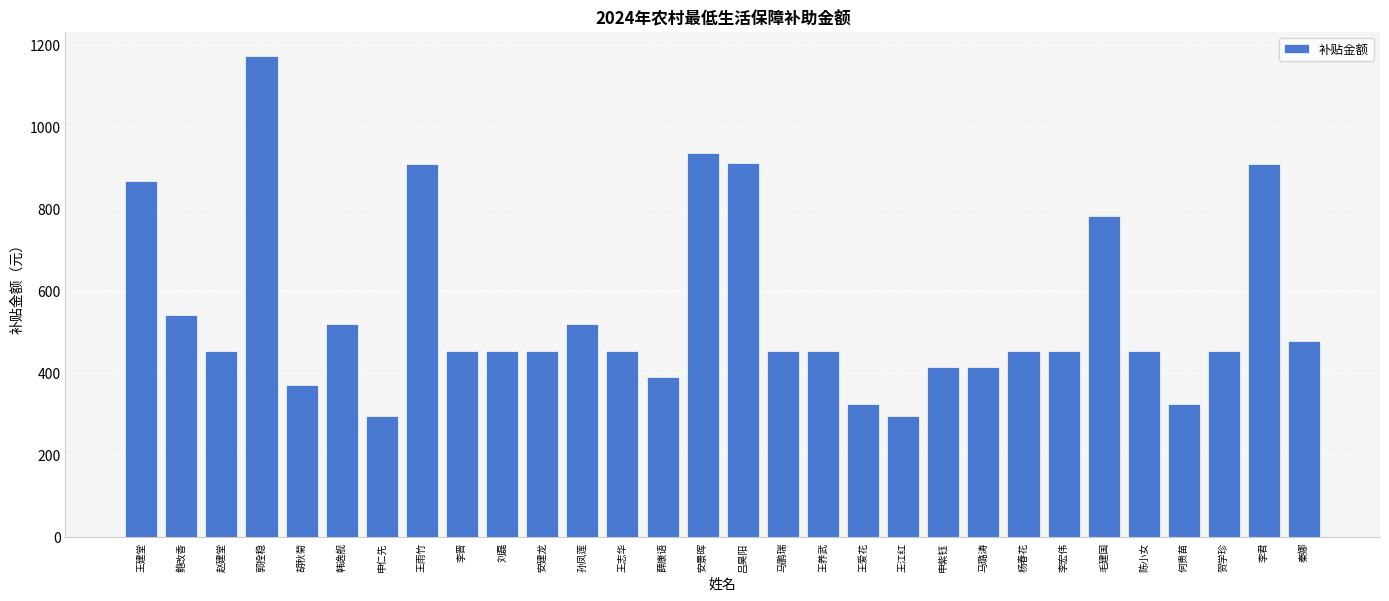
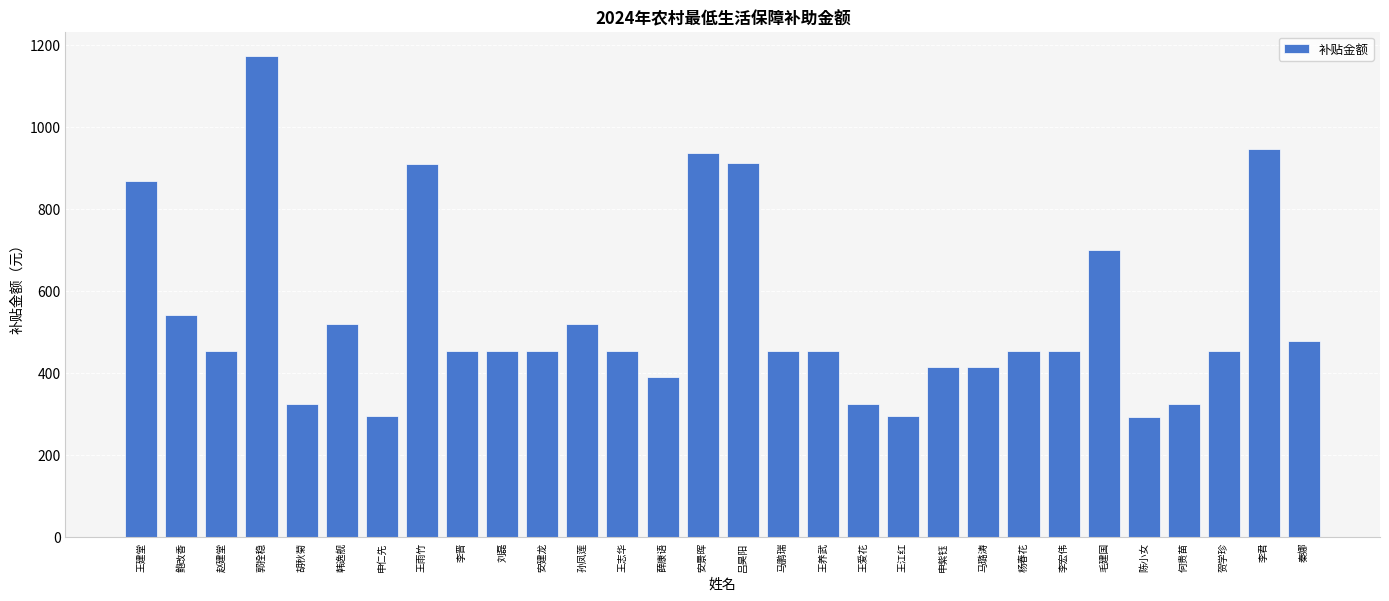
胡秋菊: 370 -> 330
毛建国: 780 -> 700
陈小女: 460 -> 290
李君: 910 -> 950
